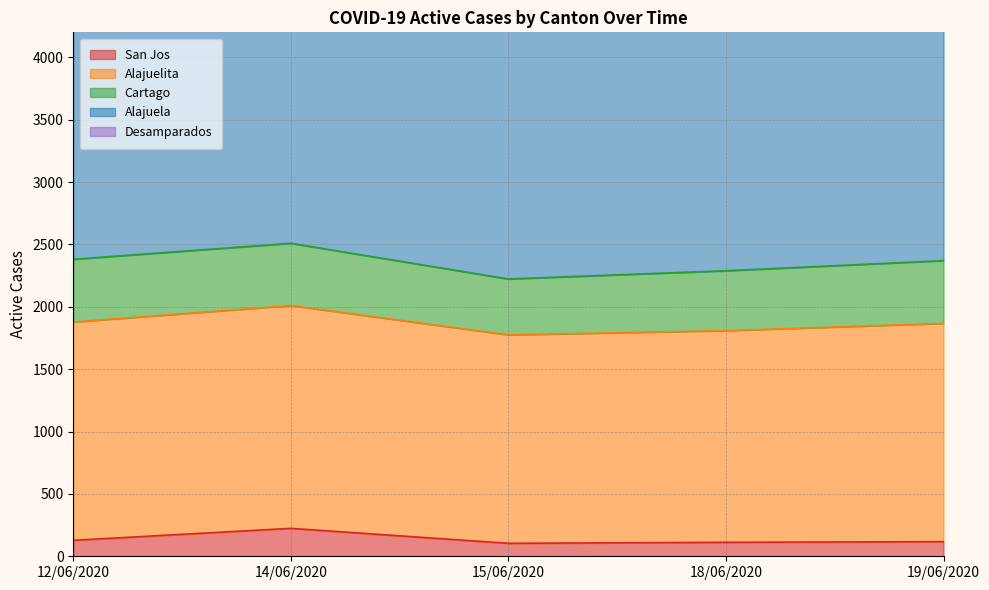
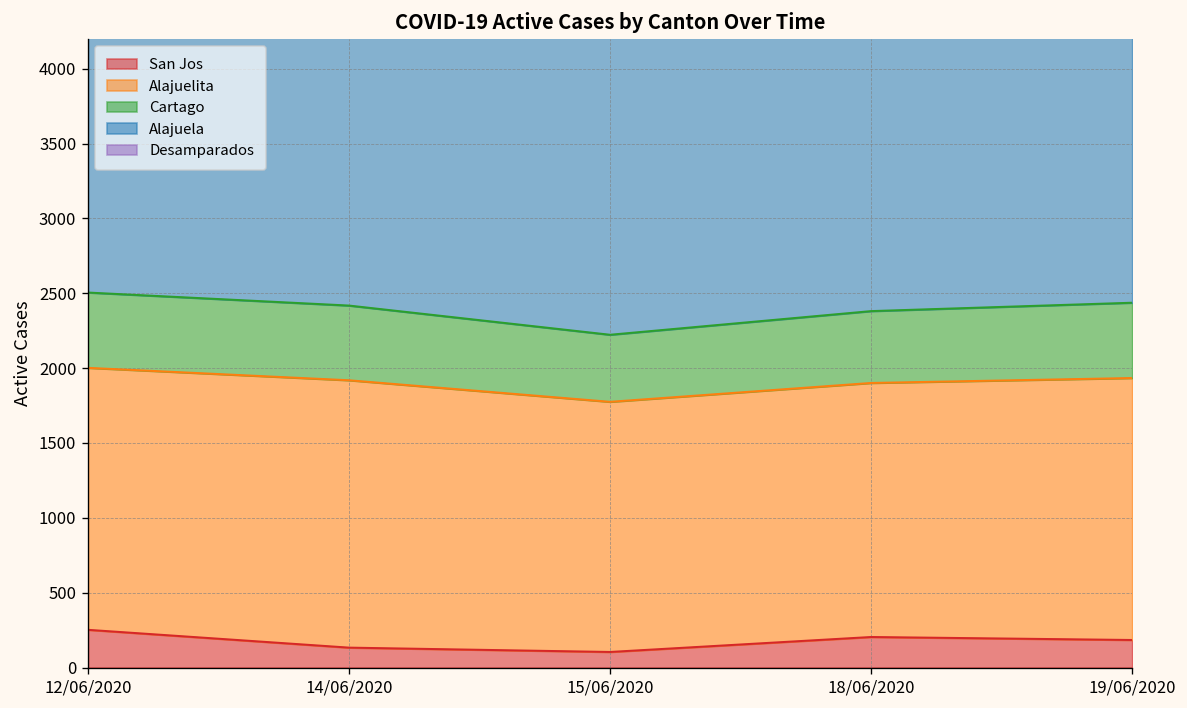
San Jos, 12/06/2020: 130 -> 250
San Jos, 14/06/2020: 220 -> 130
San Jos, 18/06/2020: 110 -> 200
San Jos, 19/06/2020: 120 -> 180
